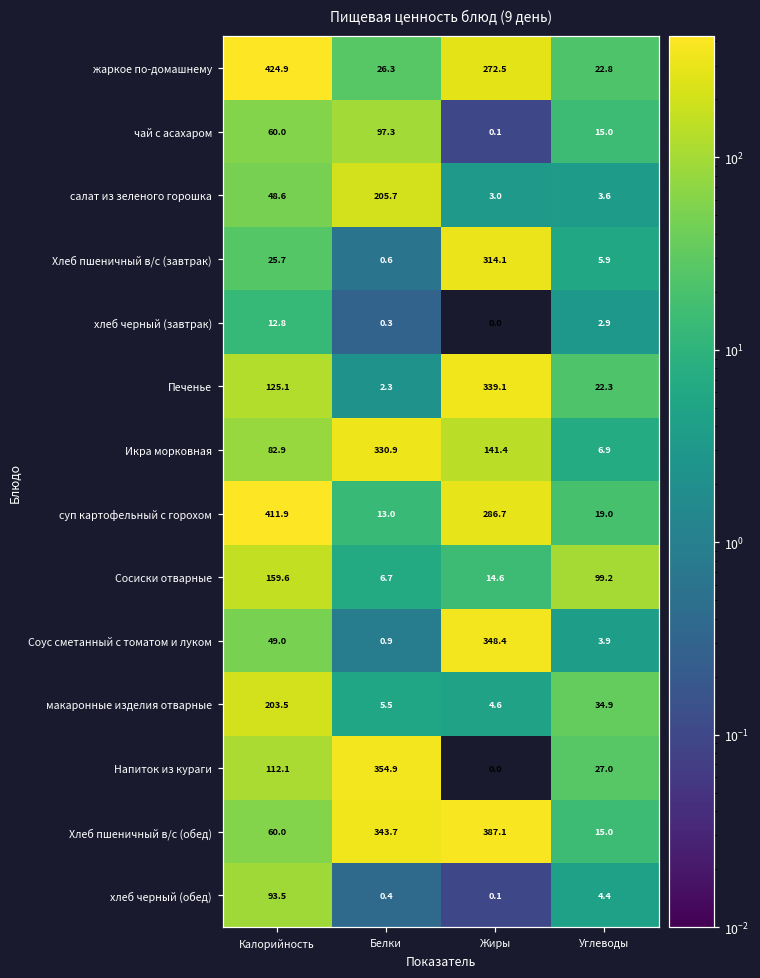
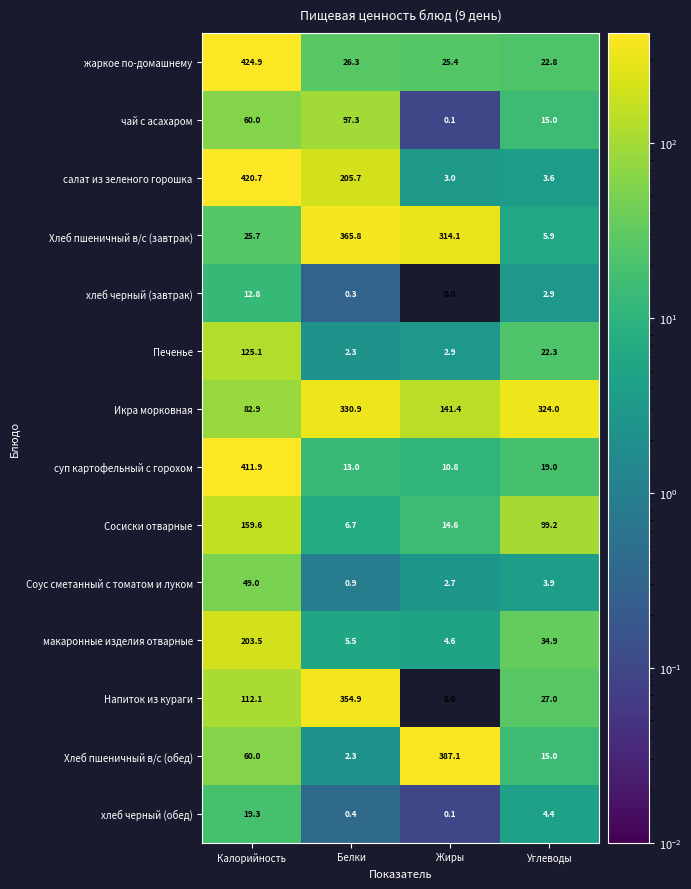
жаркое по-домашнему, Жиры: 272.5 -> 25.4
салат из зеленого горошка, Калорийность: 48.6 -> 420.7
Хлеб пшеничный в/с (завтрак), Белки: 0.6 -> 365.8
Печенье, Жиры: 339.1 -> 2.9
Икра морковная, Углеводы: 6.9 -> 324.0
суп картофельный с горохом, Жиры: 286.7 -> 10.8
Соус сметанный с томатом и луком, Жиры: 348.4 -> 2.7
Хлеб пшеничный в/с (обед), Белки: 343.7 -> 2.3
хлеб черный (обед), Калорийность: 93.5 -> 19.3
